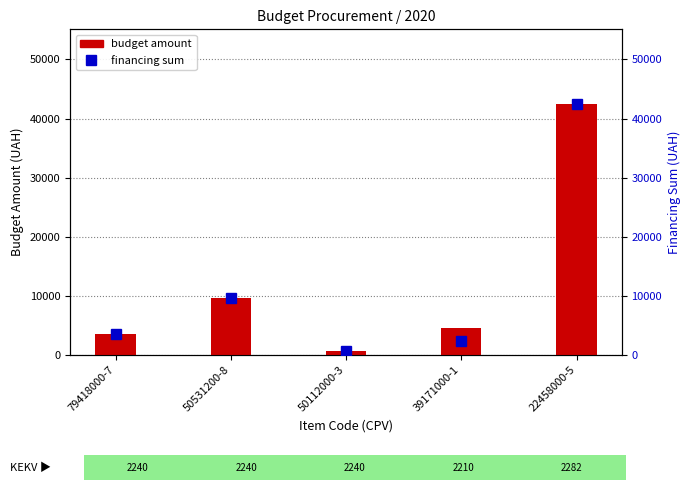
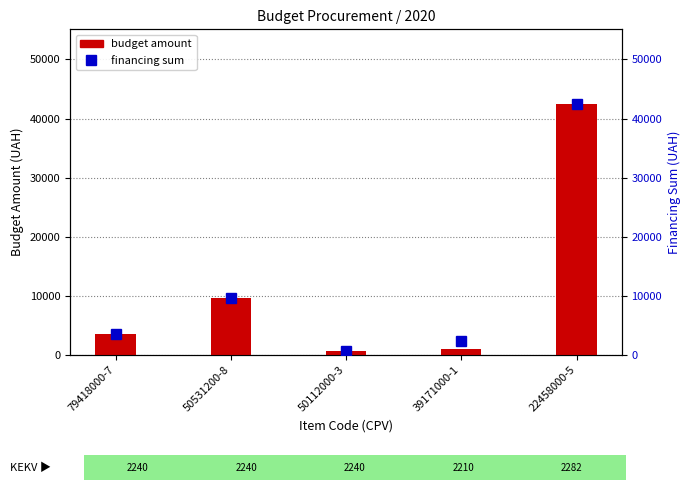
budget amount, 39171000-1: 5000 -> 1000
